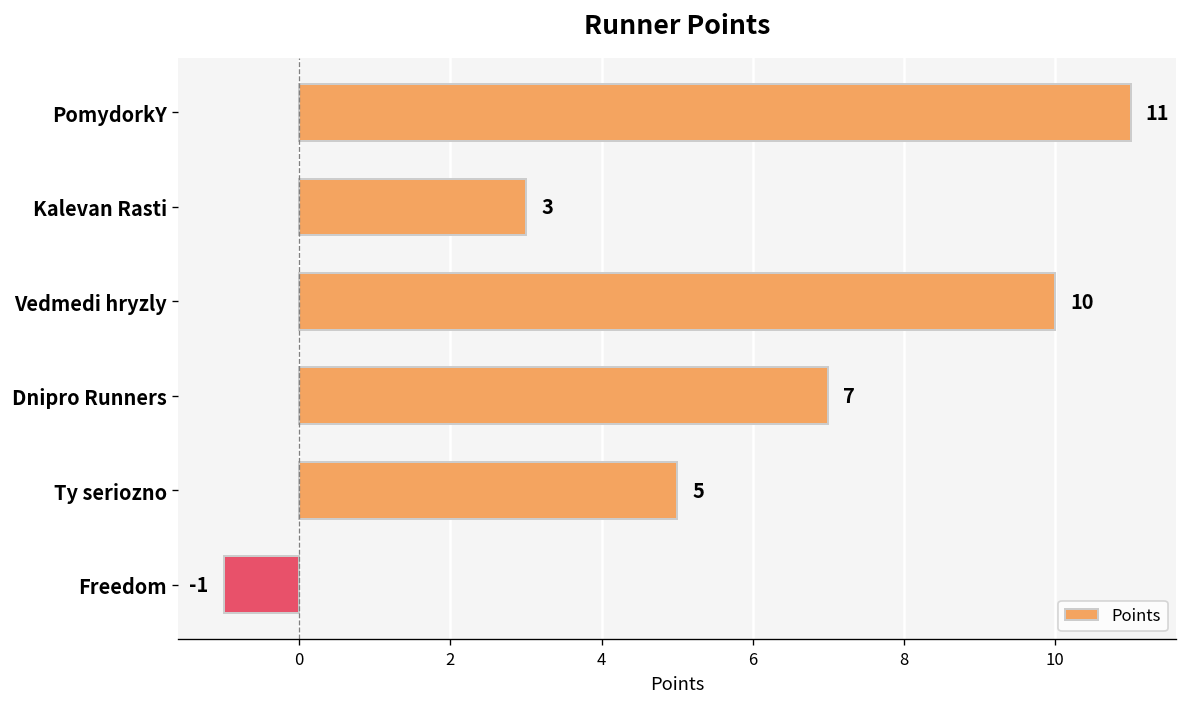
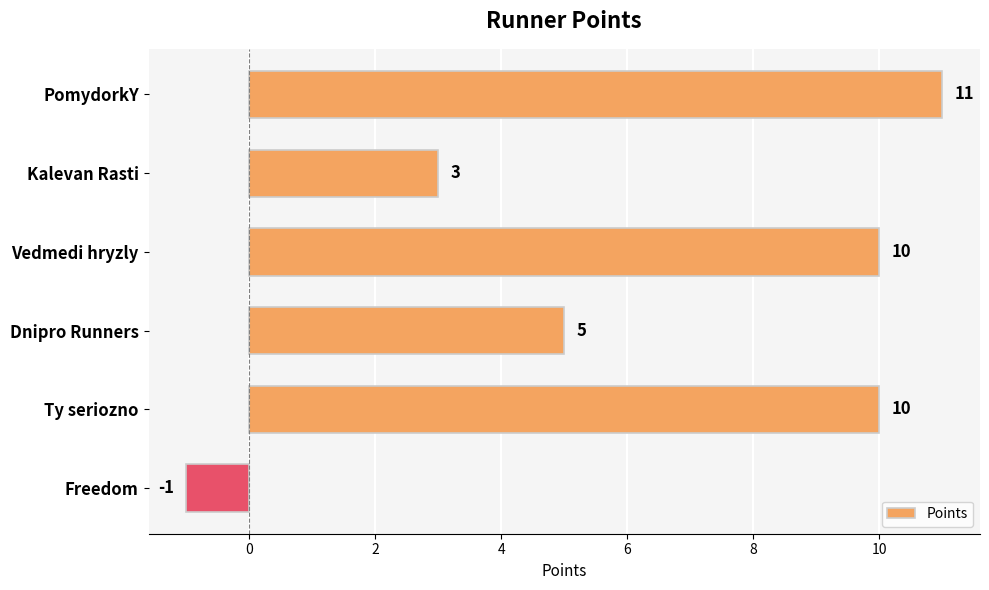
Dnipro Runners: 7 -> 5
Ty seriozno: 5 -> 10
